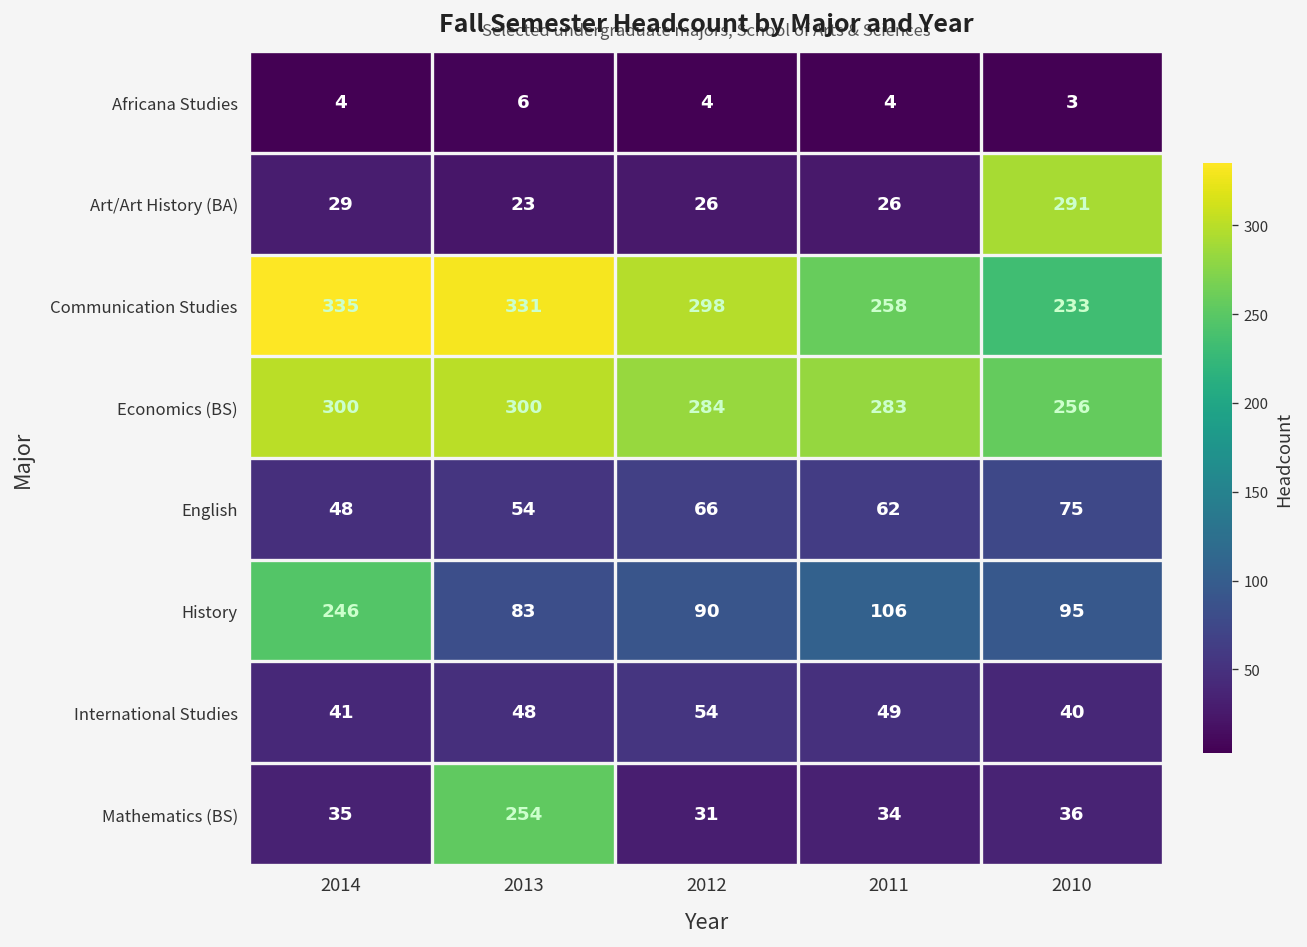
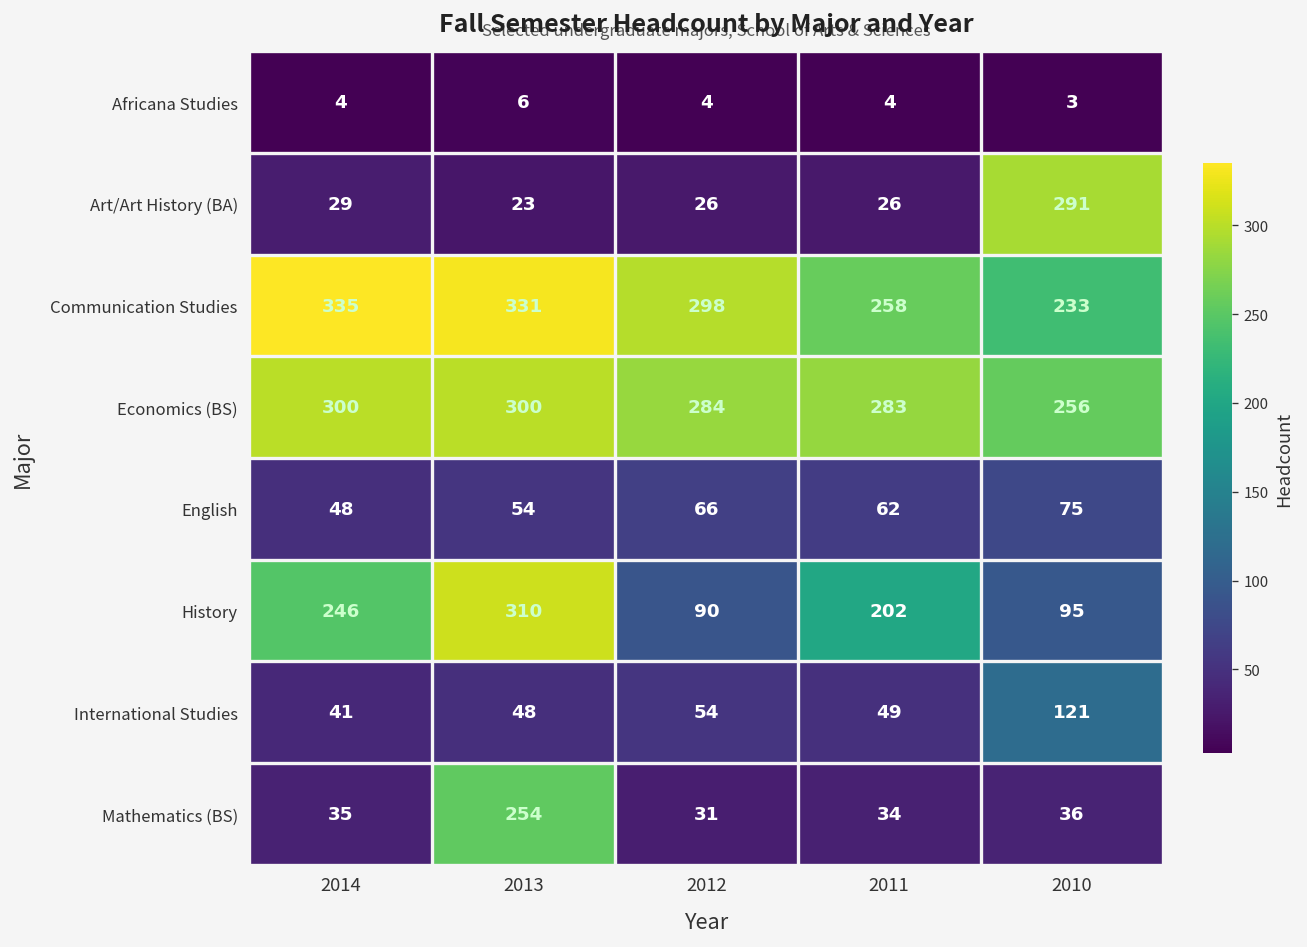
History, 2013: 83 -> 310
History, 2011: 106 -> 202
International Studies, 2010: 40 -> 121
